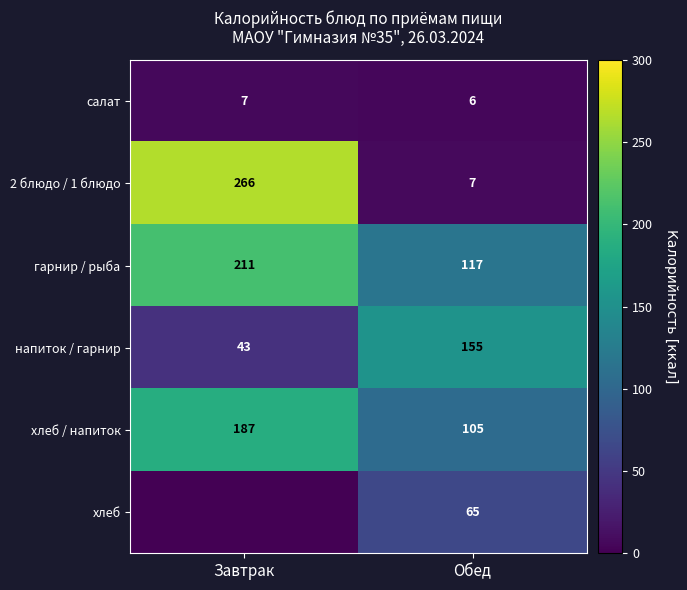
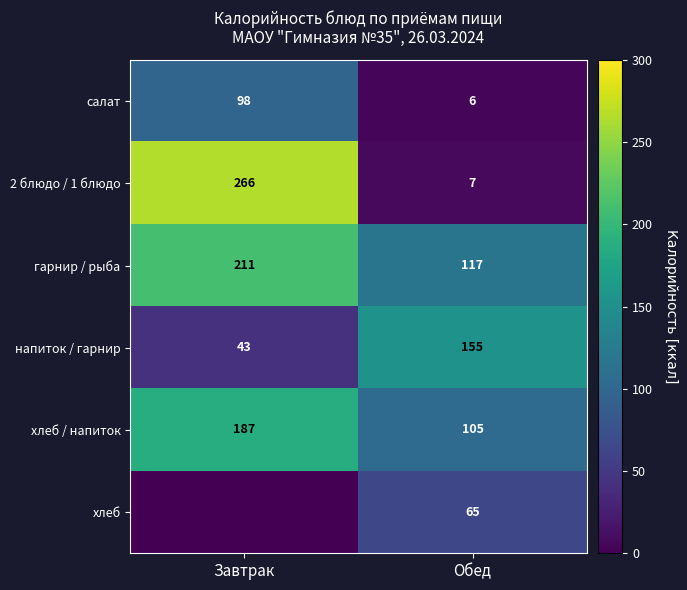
салат, Завтрак: 7 -> 98
